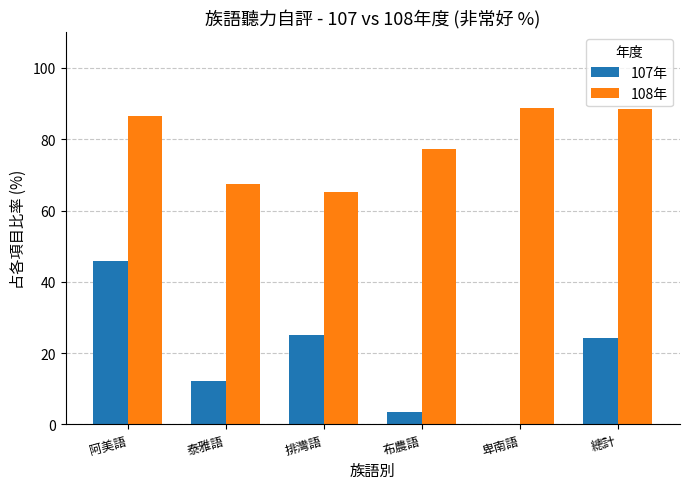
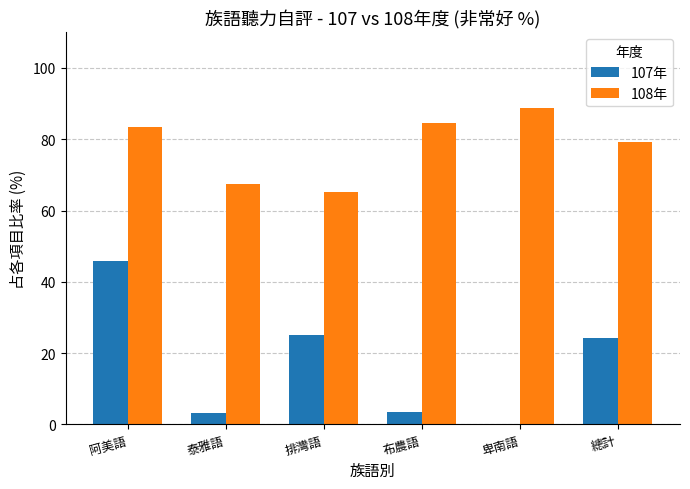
108年, 阿美語: 87 -> 83
107年, 泰雅語: 12 -> 3
108年, 布農語: 77 -> 85
108年, 總計: 88 -> 79
